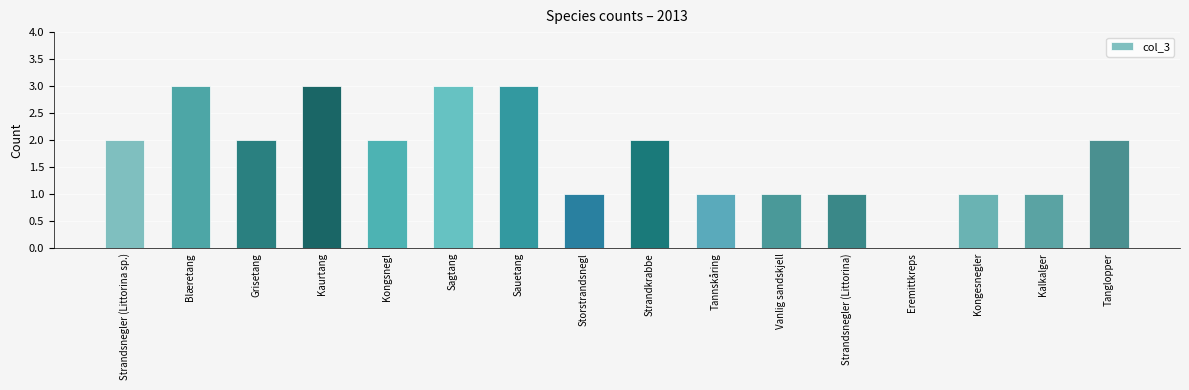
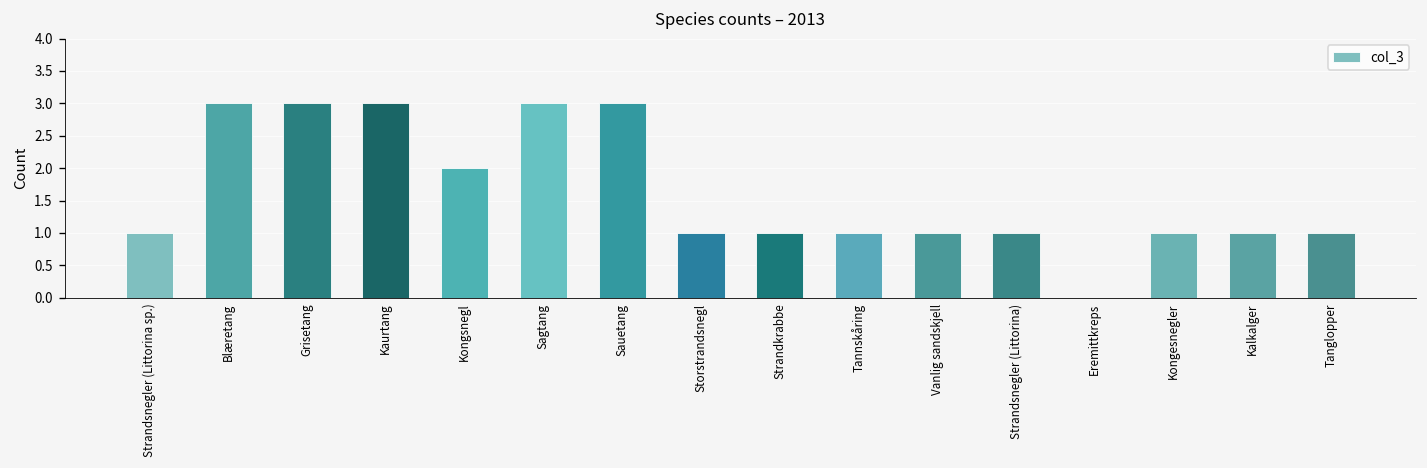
Strandsnegler (Littorina sp.): 2 -> 1
Grisetang: 2 -> 3
Strandkrabbe: 2 -> 1
Tanglopper: 2 -> 1
